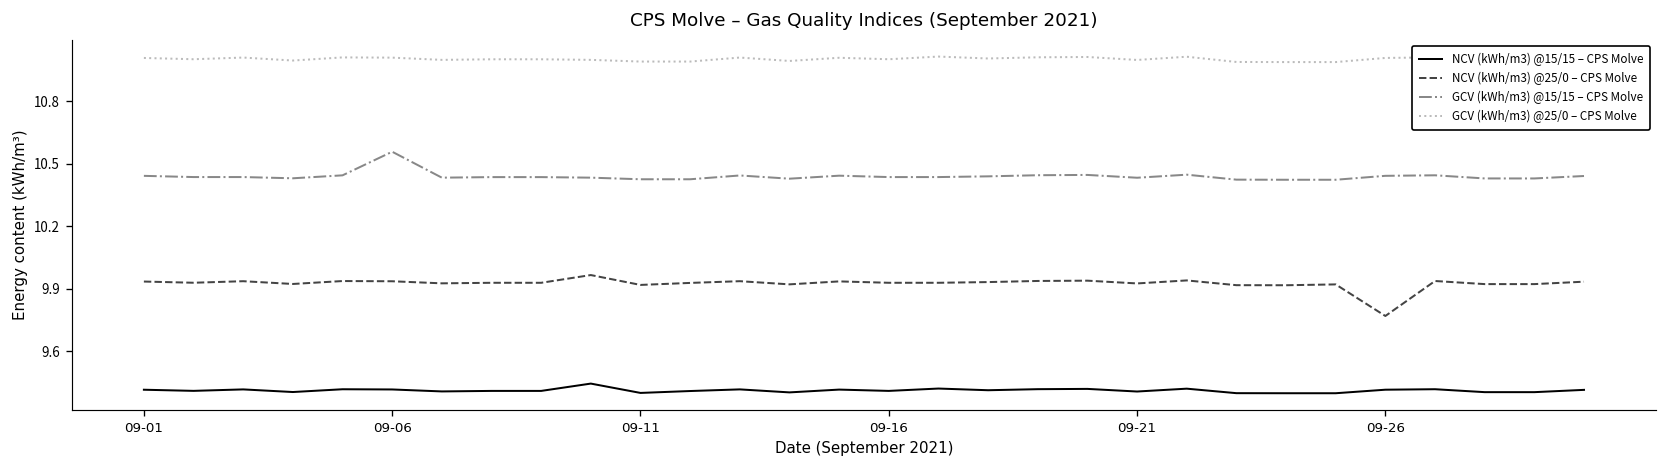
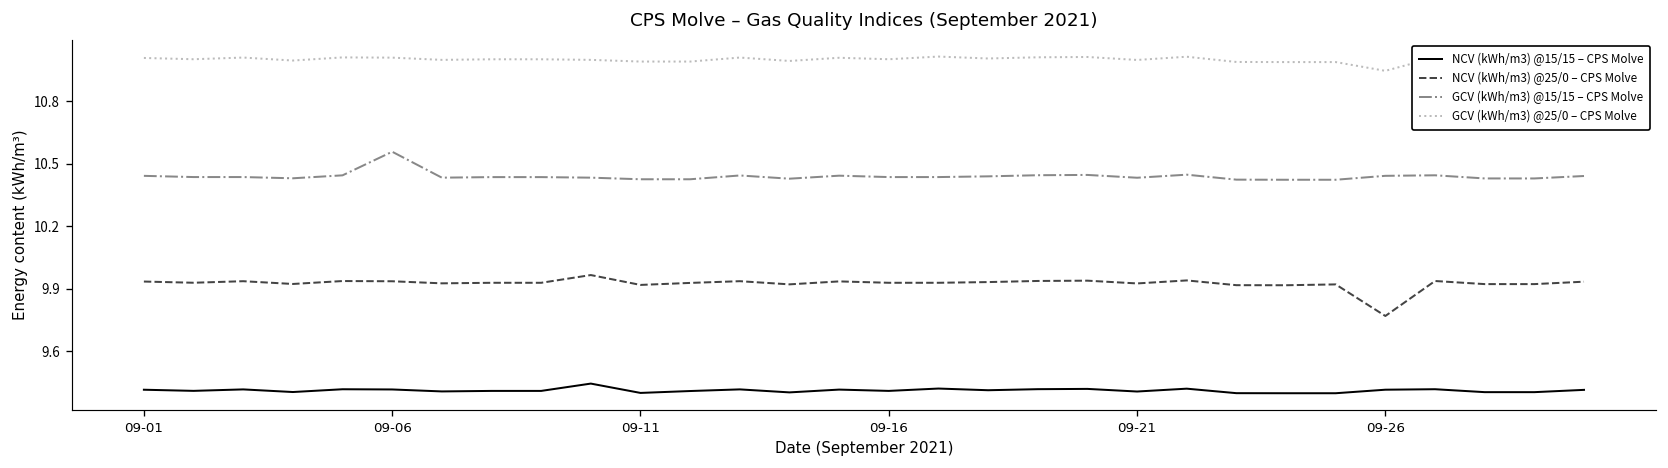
GCV (kWh/m3) @25/0 – CPS Molve, 09-26: 11.01 -> 10.95
